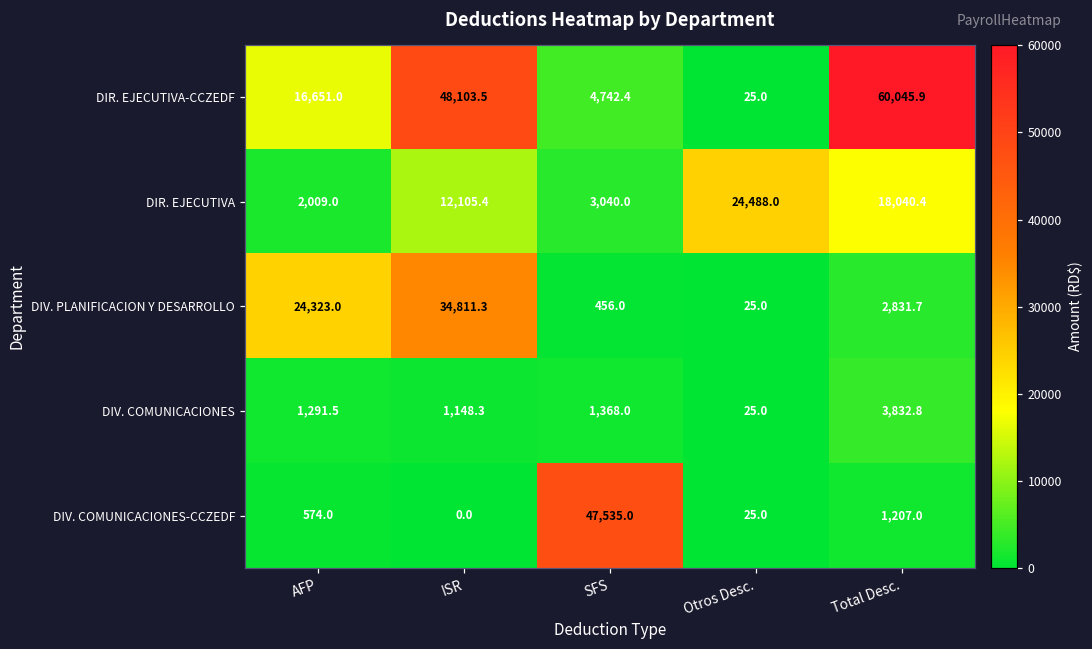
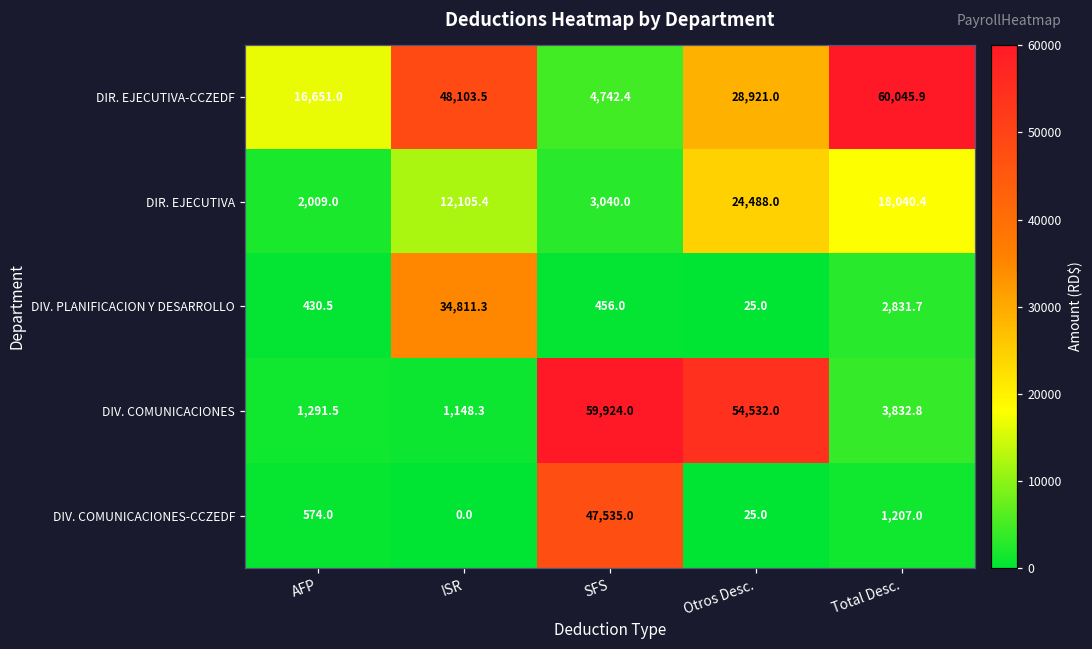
DIR. EJECUTIVA-CCZEDF, Otros Desc.: 25.0 -> 28,921.0
DIV. PLANIFICACION Y DESARROLLO, AFP: 24,323.0 -> 430.5
DIV. COMUNICACIONES, SFS: 1,368.0 -> 59,924.0
DIV. COMUNICACIONES, Otros Desc.: 25.0 -> 54,532.0
